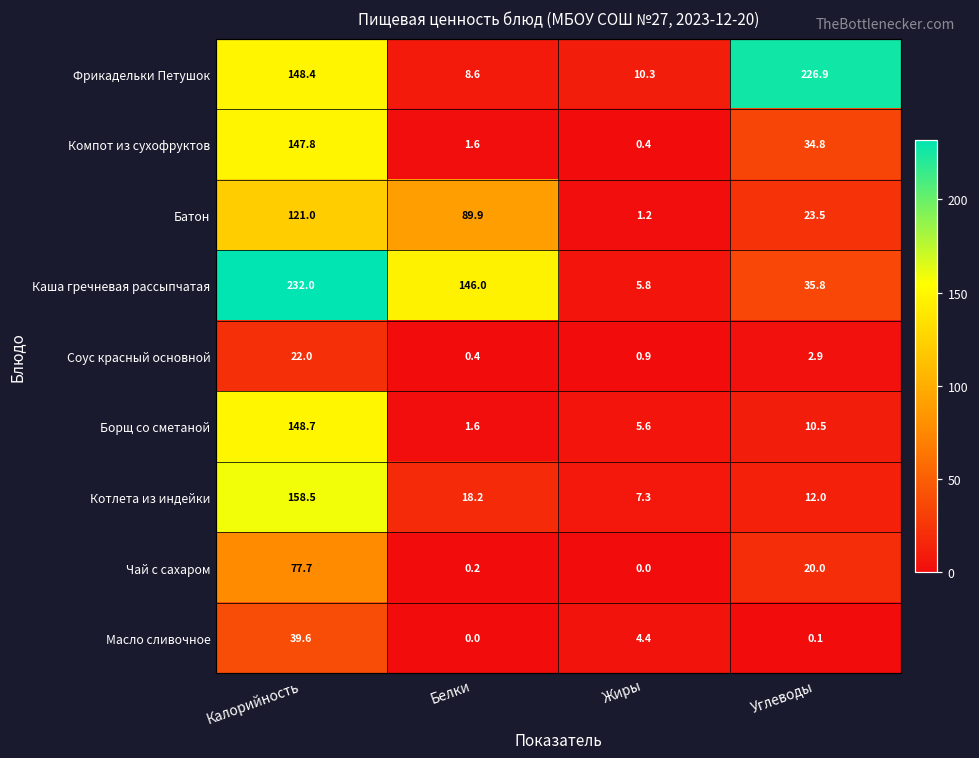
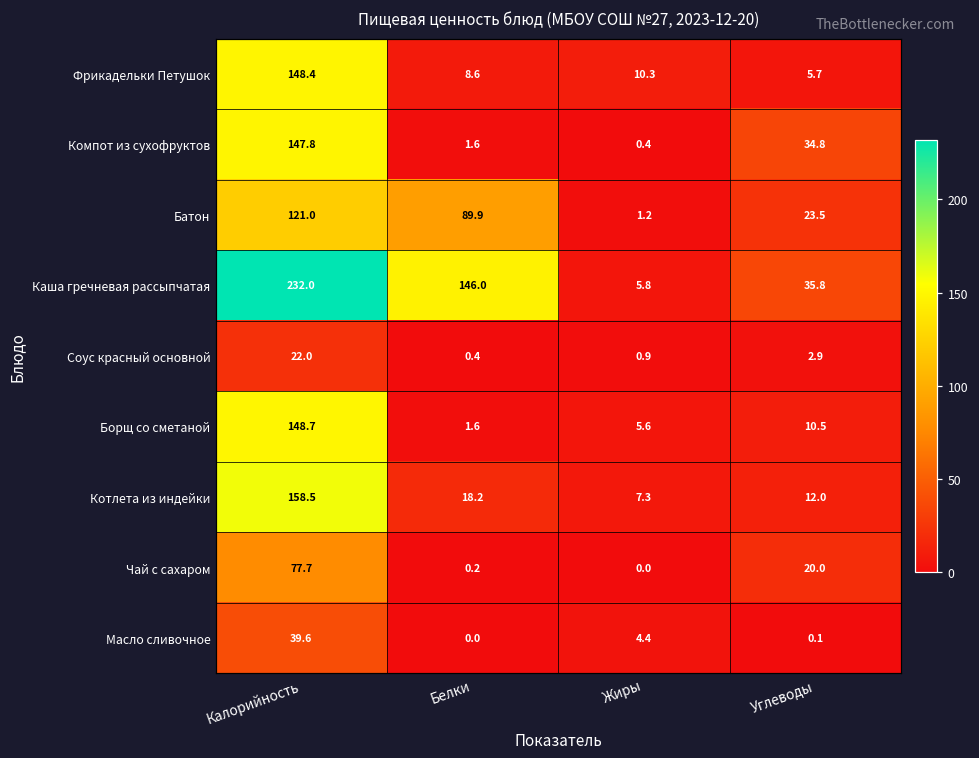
Фрикадельки Петушок, Углеводы: 226.9 -> 5.7
